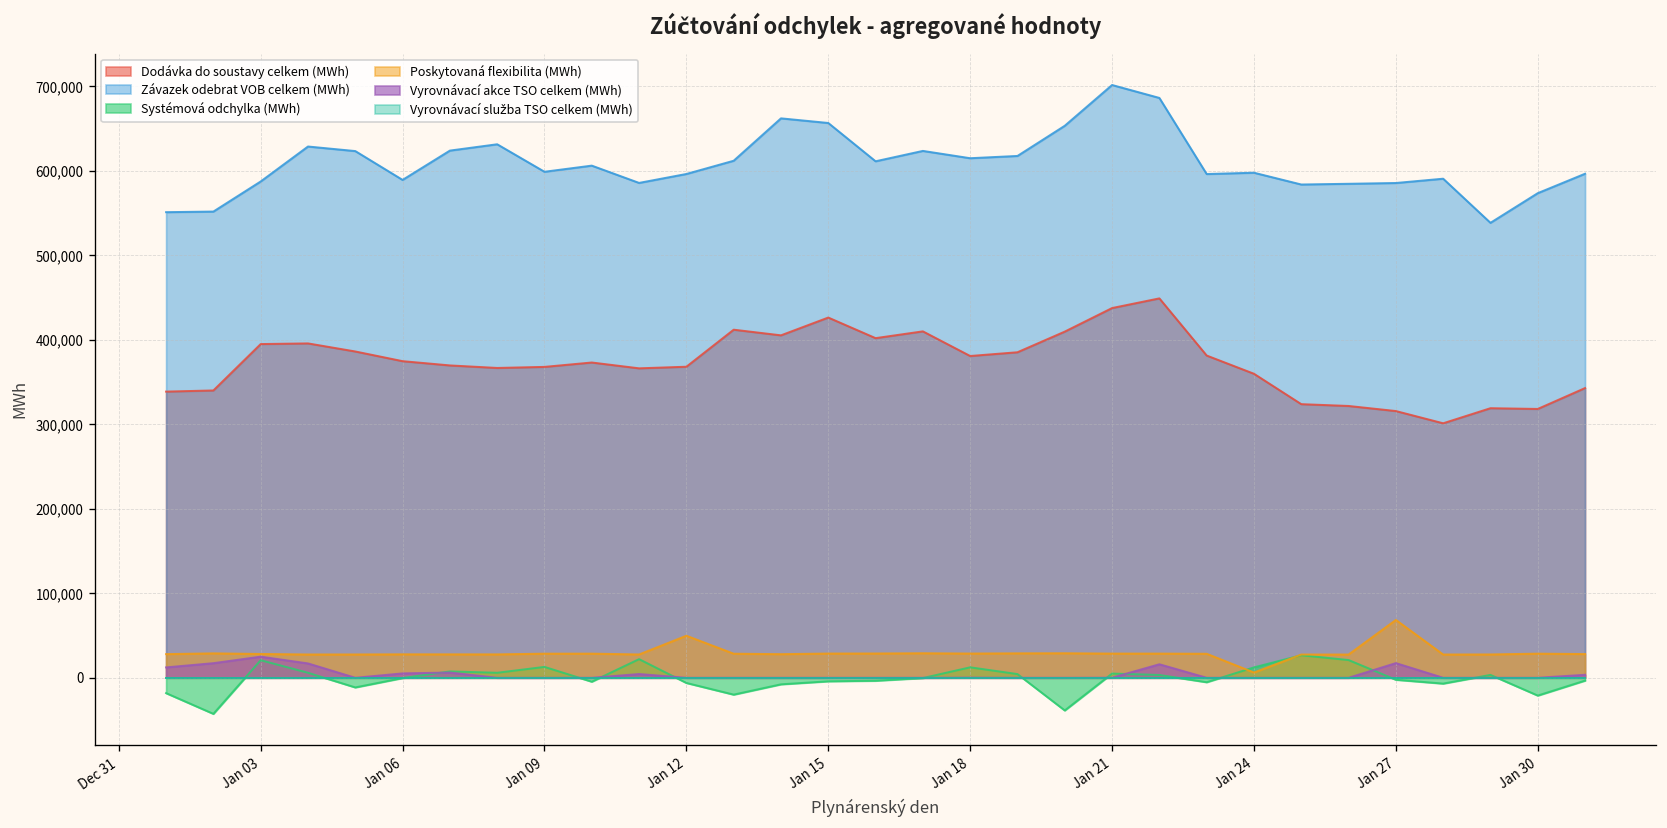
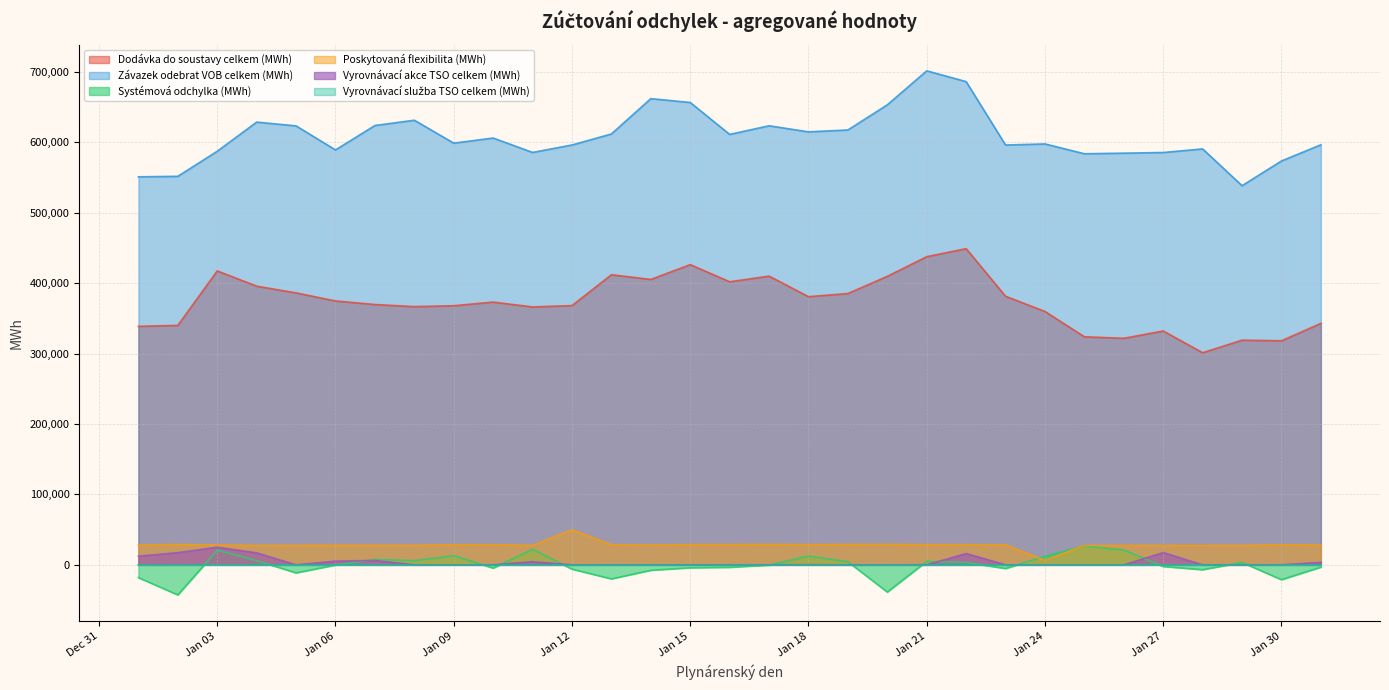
Dodávka do soustavy celkem (MWh), Jan 03: 400,000 -> 420,000
Dodávka do soustavy celkem (MWh), Jan 27: 320,000 -> 330,000
Poskytovaná flexibilita (MWh), Jan 27: 70,000 -> 30,000
